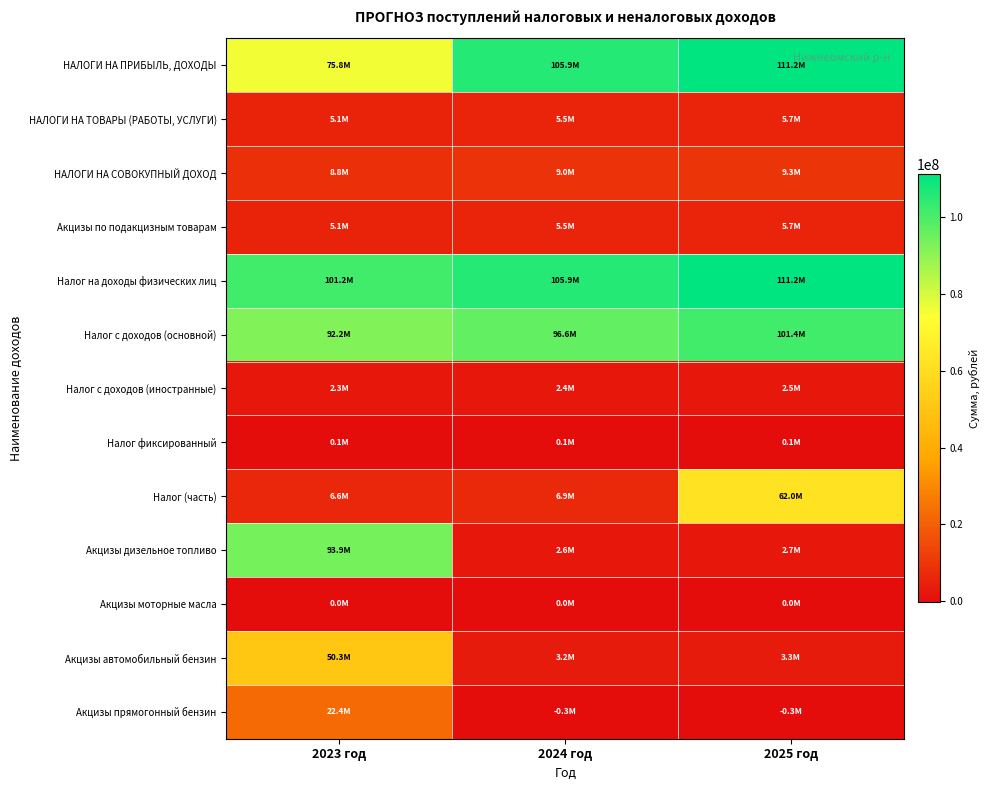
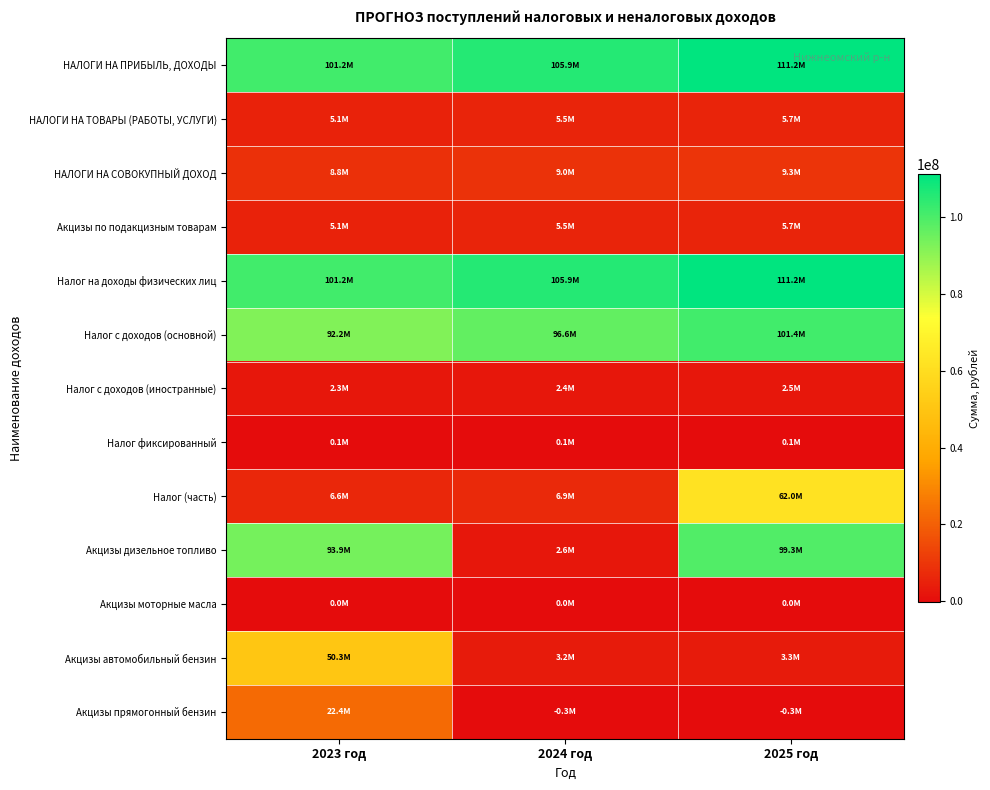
НАЛОГИ НА ПРИБЫЛЬ, ДОХОДЫ, 2023 год: 75.8M -> 101.2M
Акцизы дизельное топливо, 2025 год: 2.7M -> 99.3M
